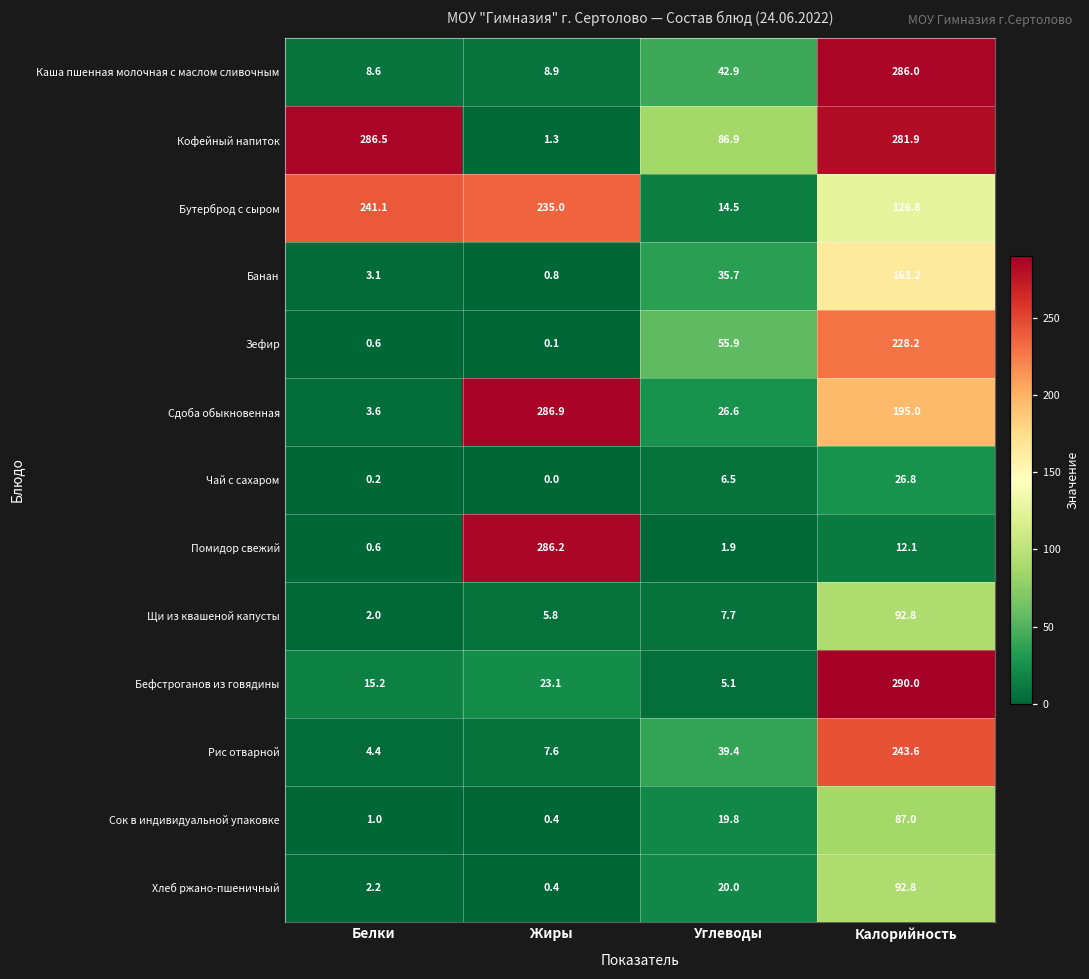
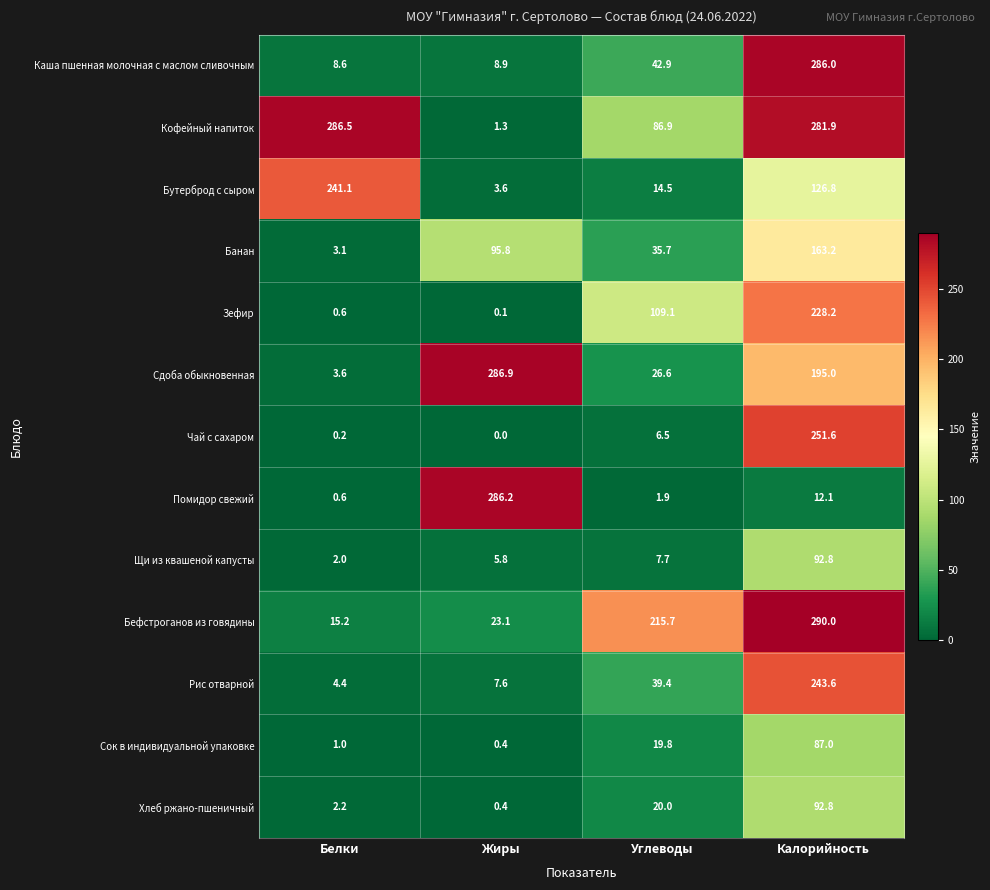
Бутерброд с сыром, Жиры: 235.0 -> 3.6
Банан, Жиры: 0.8 -> 95.8
Зефир, Углеводы: 55.9 -> 109.1
Чай с сахаром, Калорийность: 26.8 -> 251.6
Бефстроганов из говядины, Углеводы: 5.1 -> 215.7
